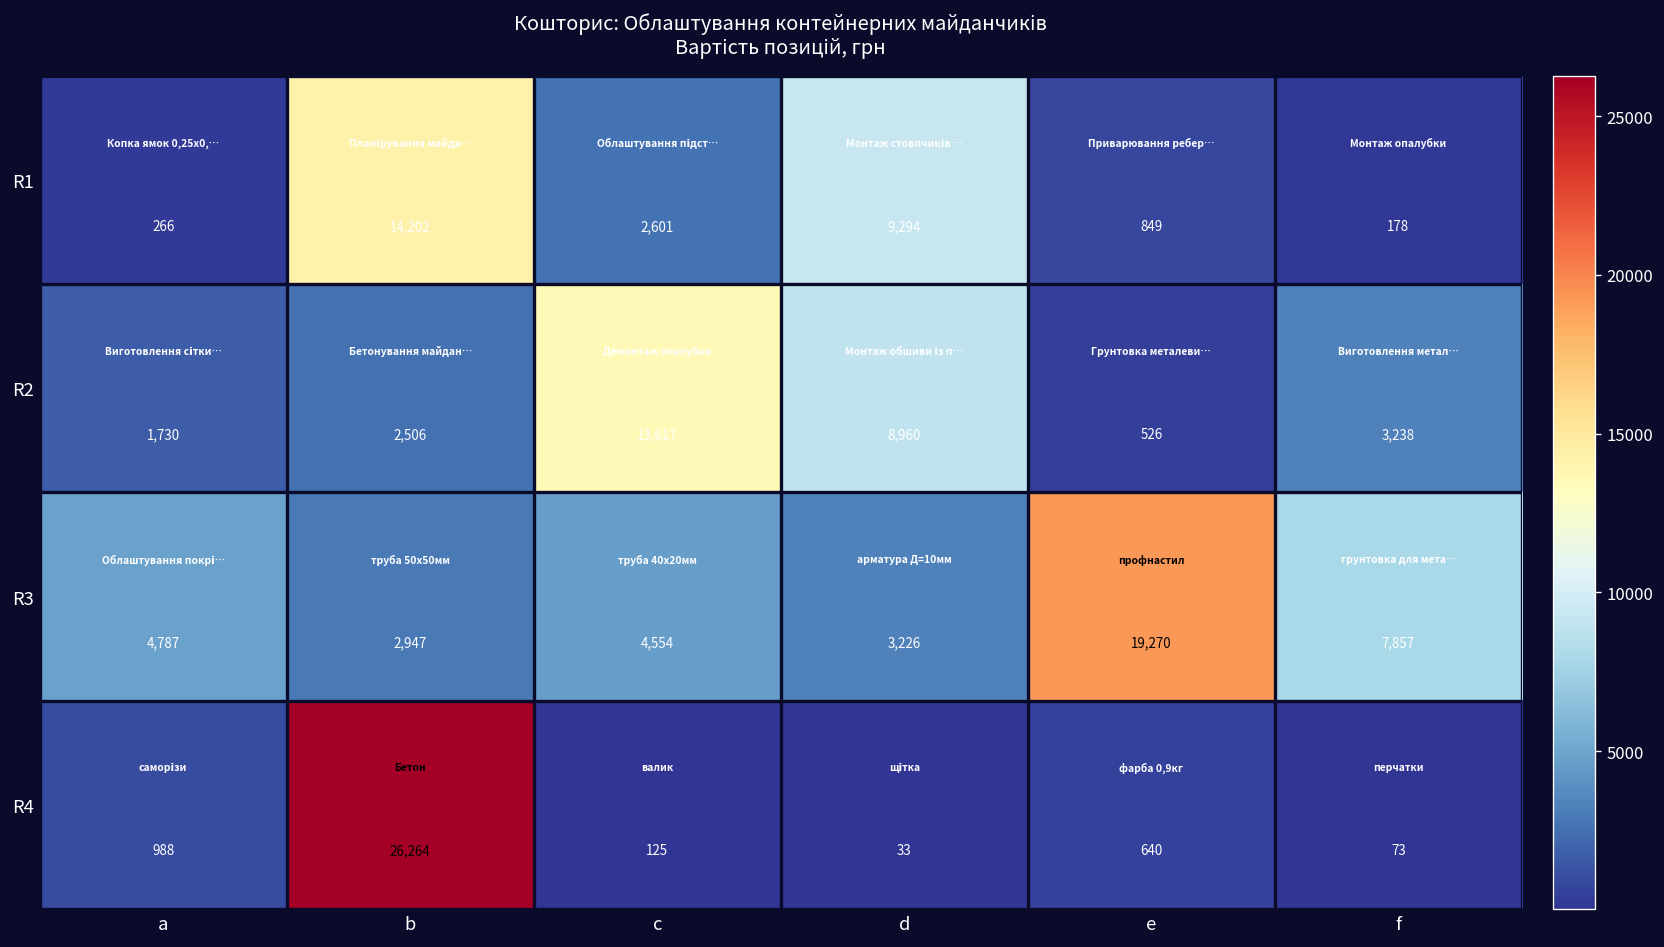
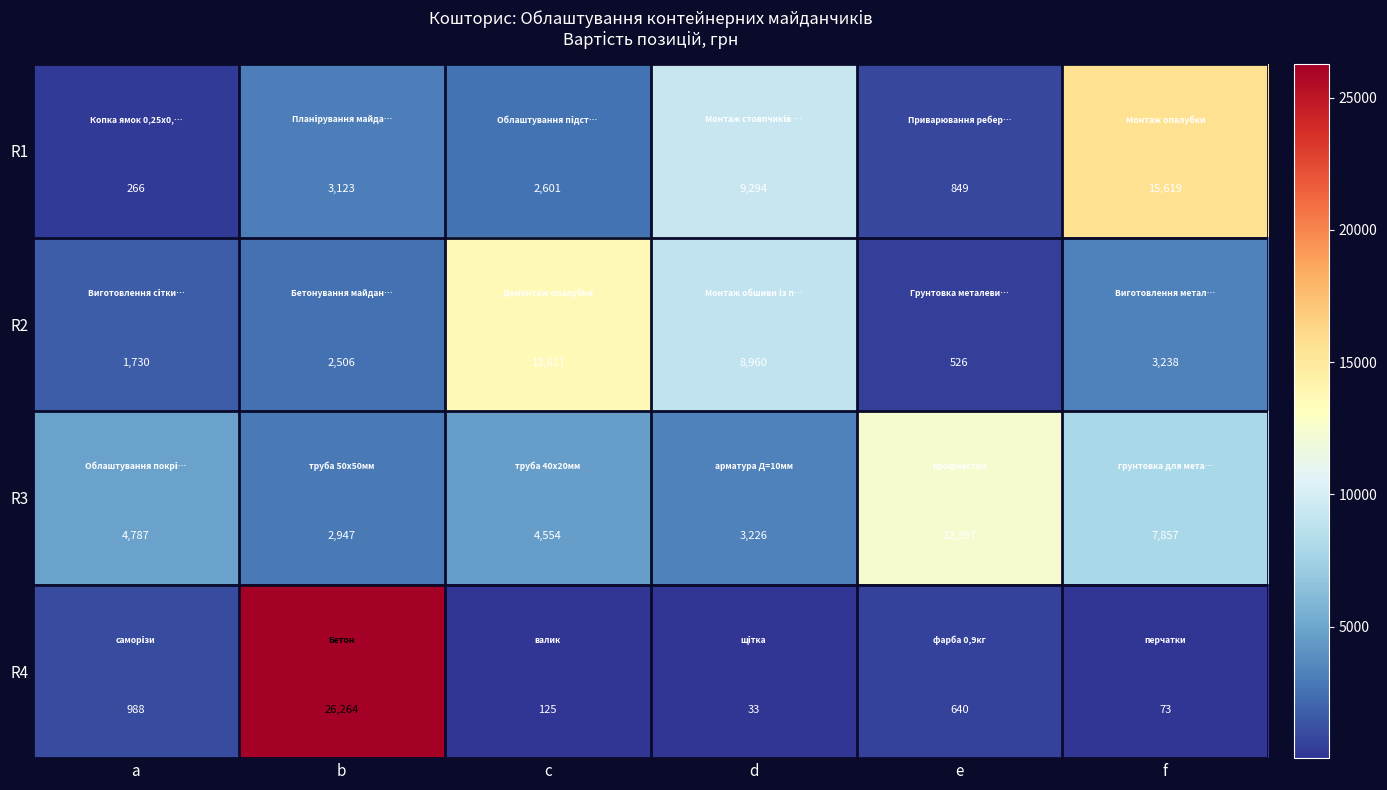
R1, b: 14,202 -> 3,123
R1, f: 178 -> 15,619
R3, e: 19,270 -> 12,397
